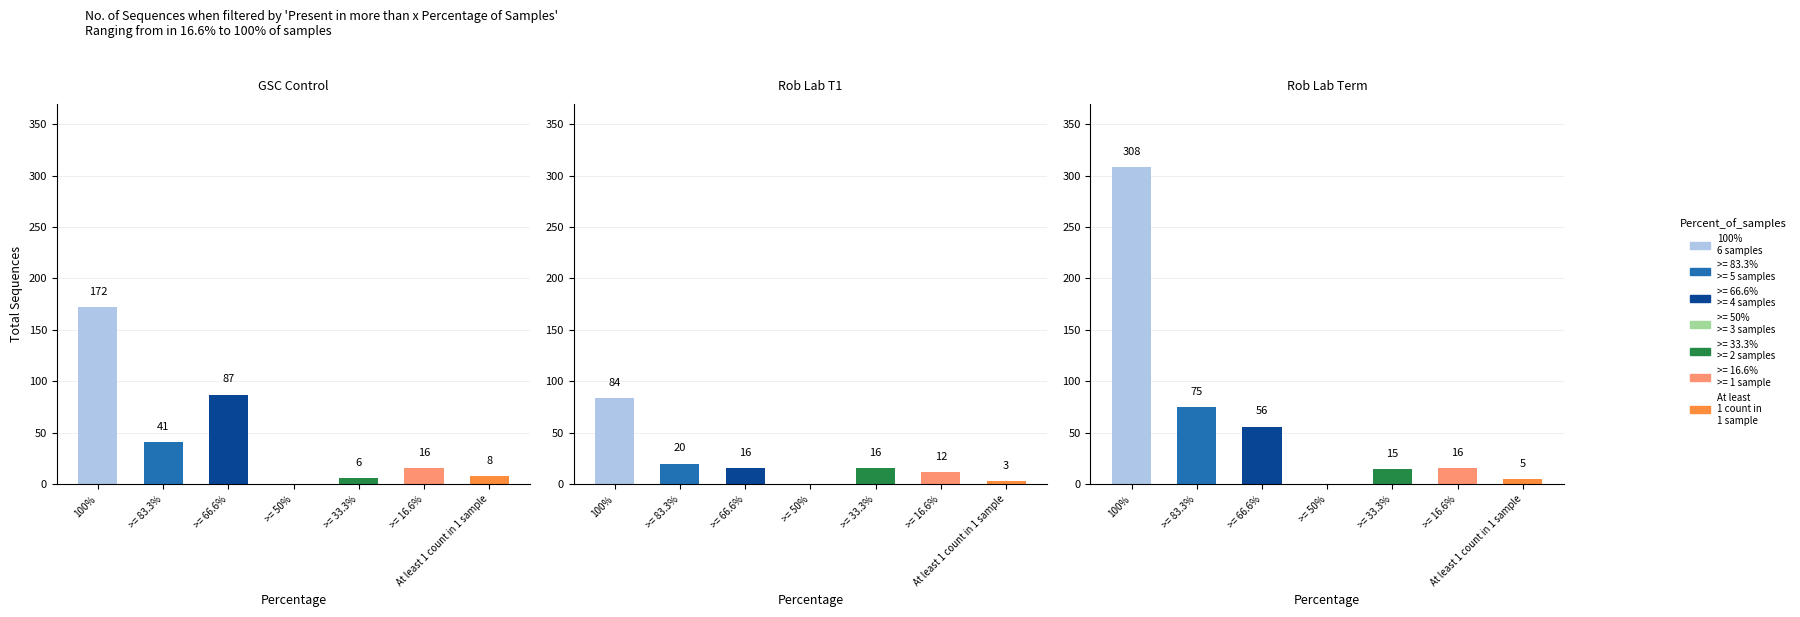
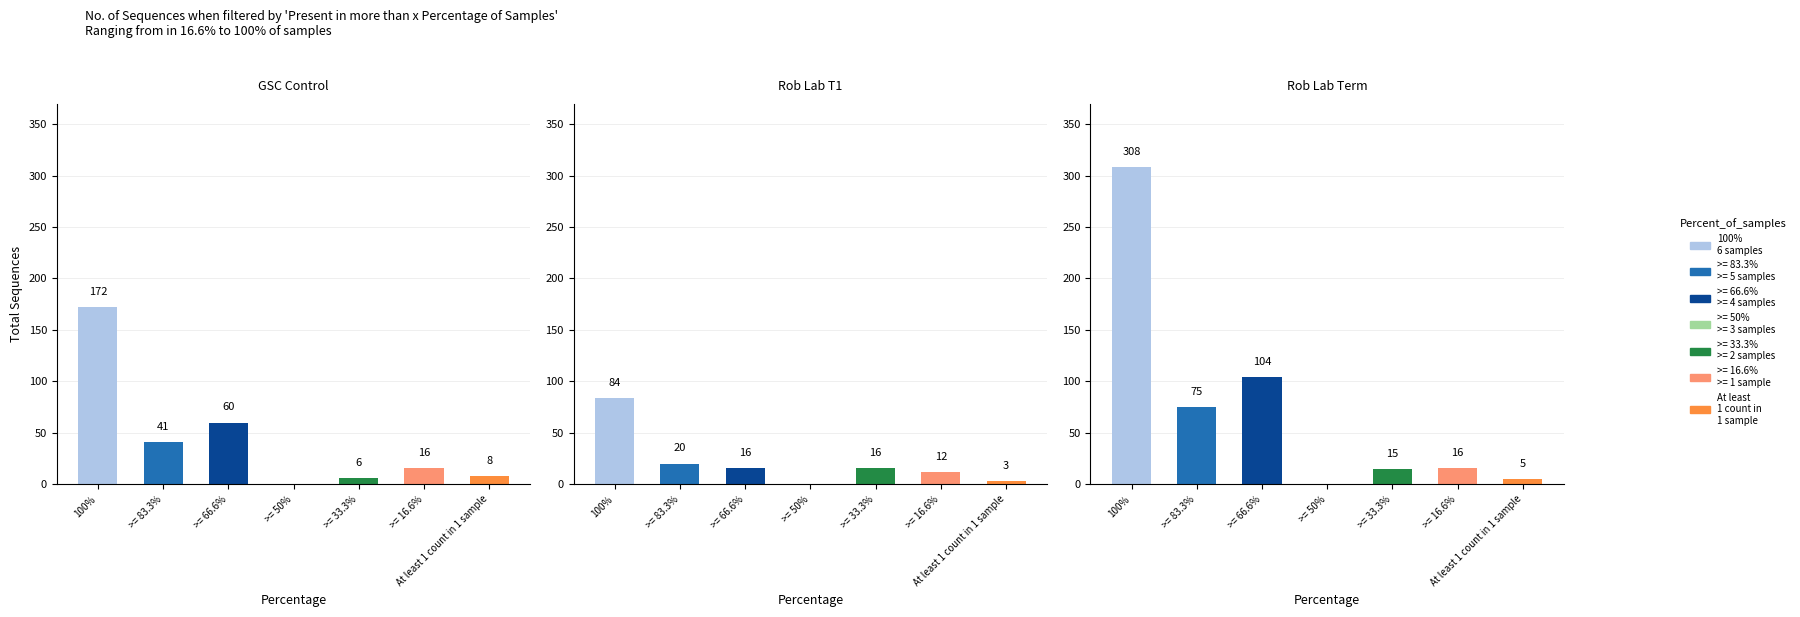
GSC Control, >= 66.6%: 87 -> 60
Rob Lab Term, >= 66.6%: 56 -> 104
